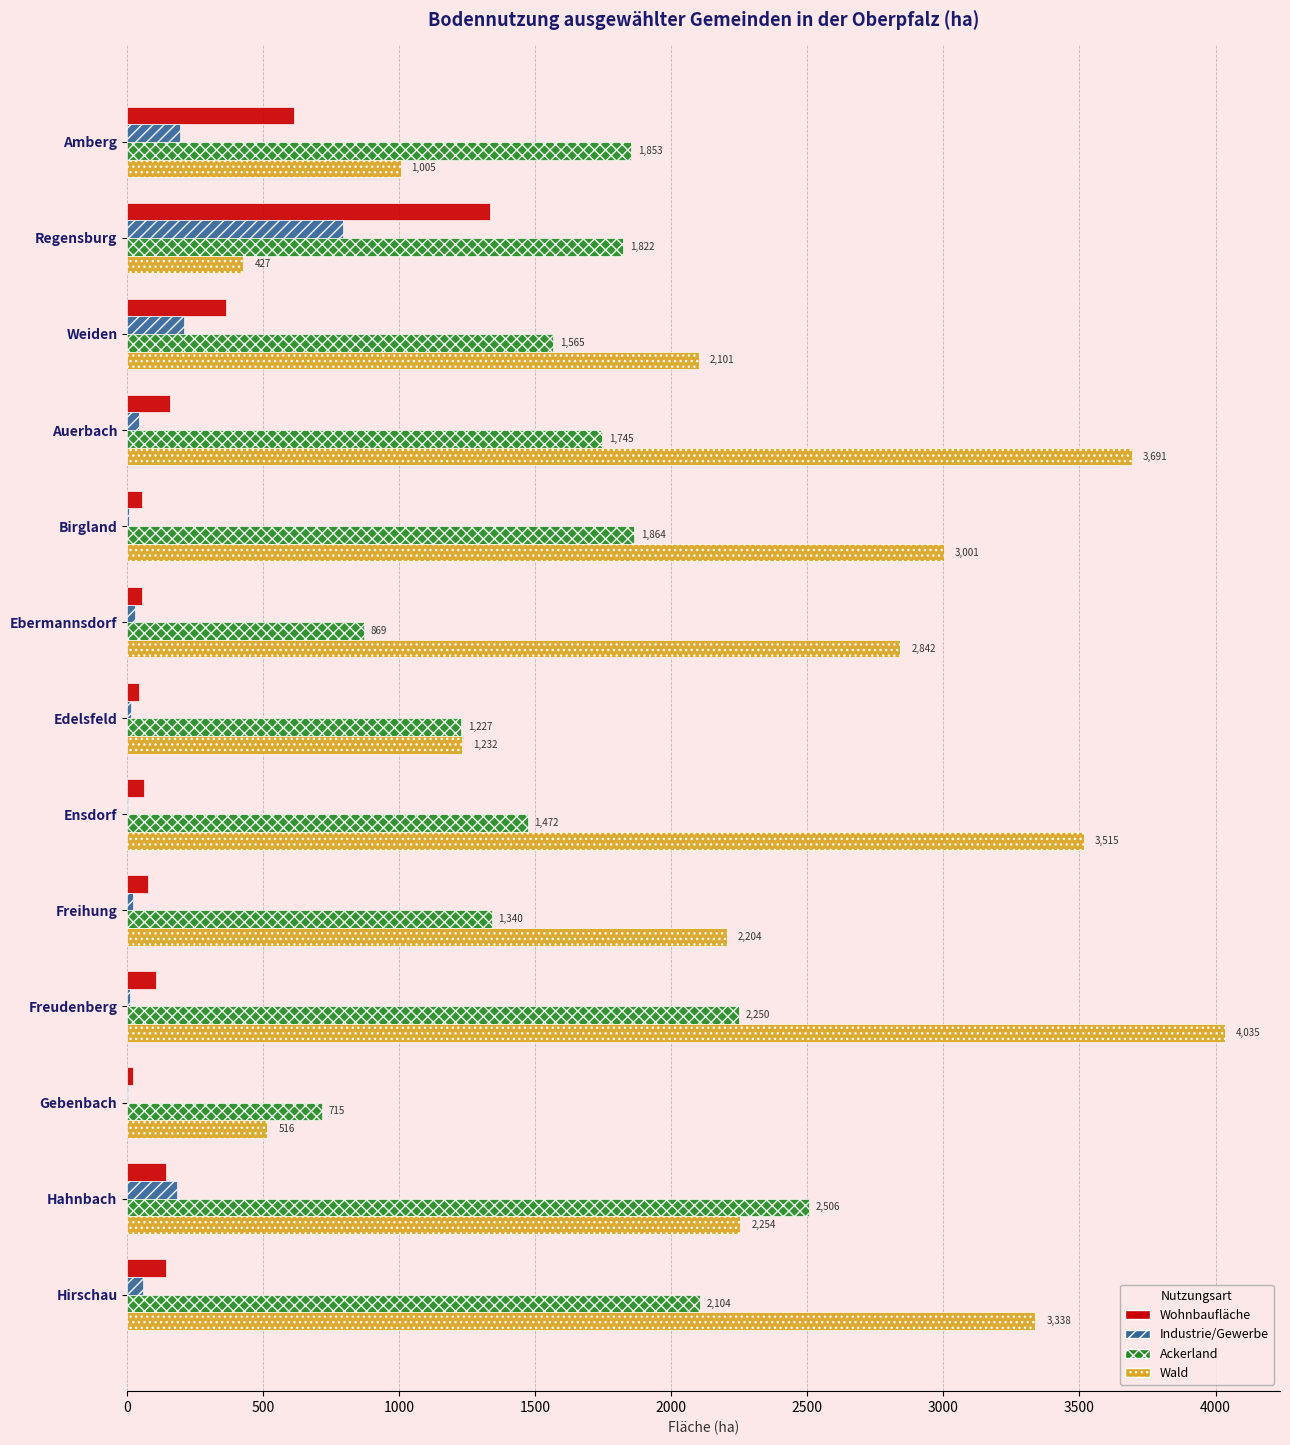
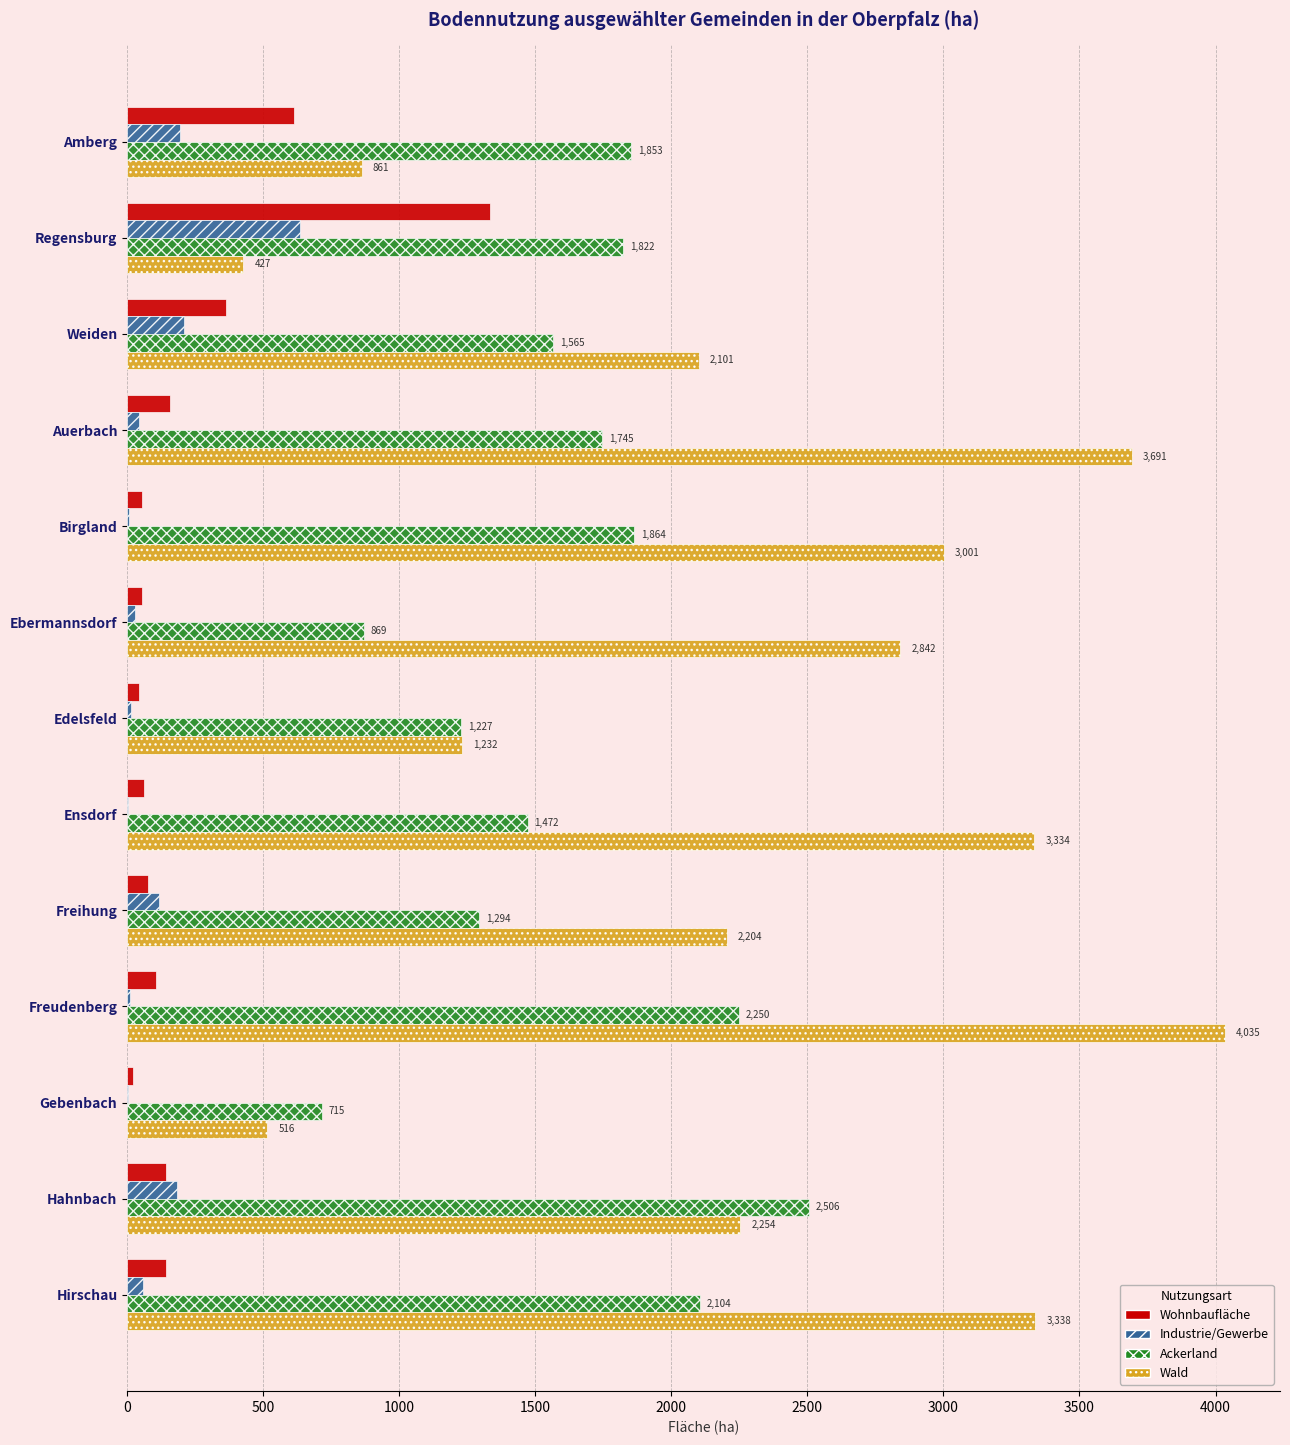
Wald, Amberg: 1,005 -> 861
Industrie/Gewerbe, Regensburg: 790 -> 630
Wald, Ensdorf: 3,515 -> 3,334
Industrie/Gewerbe, Freihung: 20 -> 120
Ackerland, Freihung: 1,340 -> 1,294
